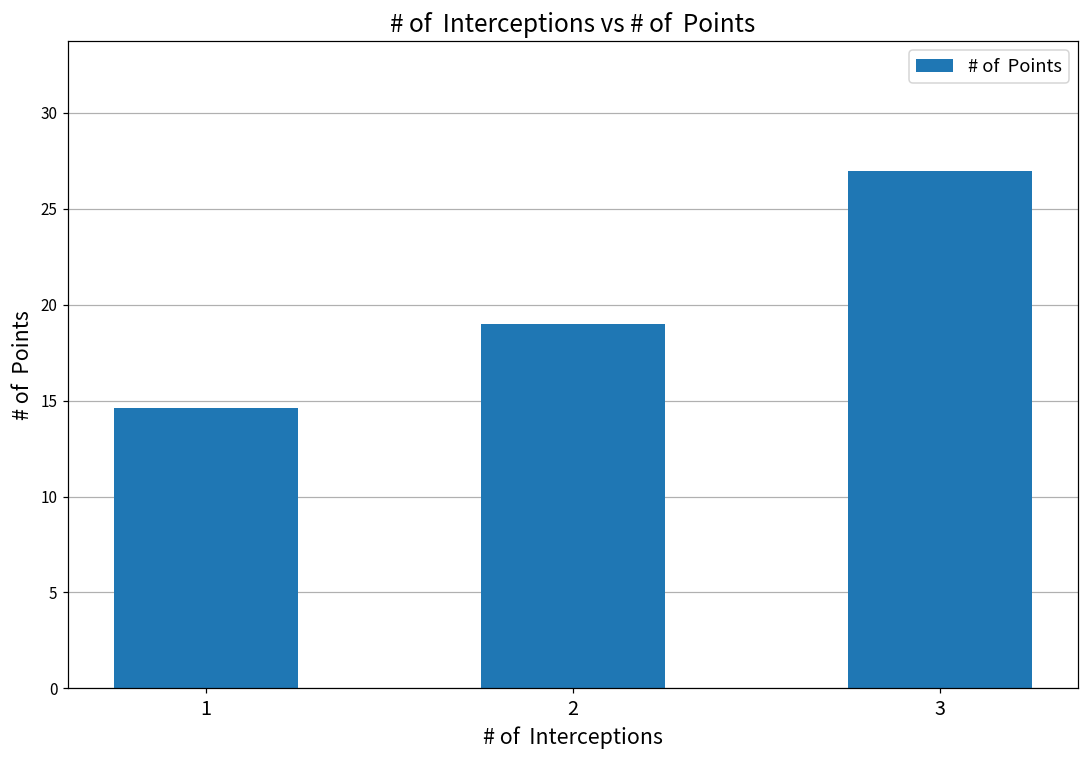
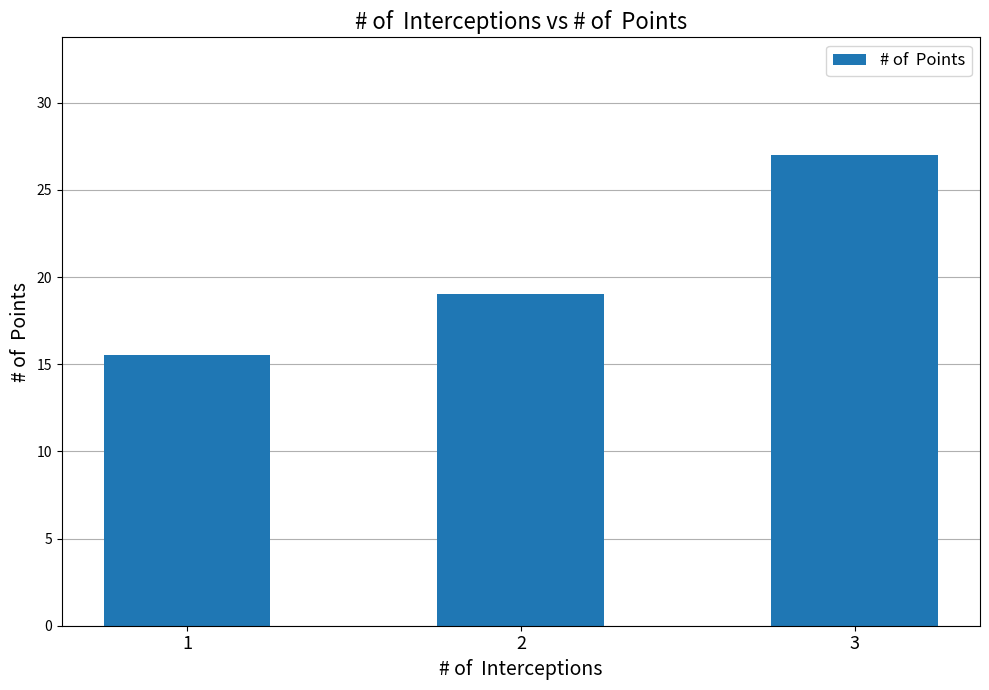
1: 14.6 -> 15.5
